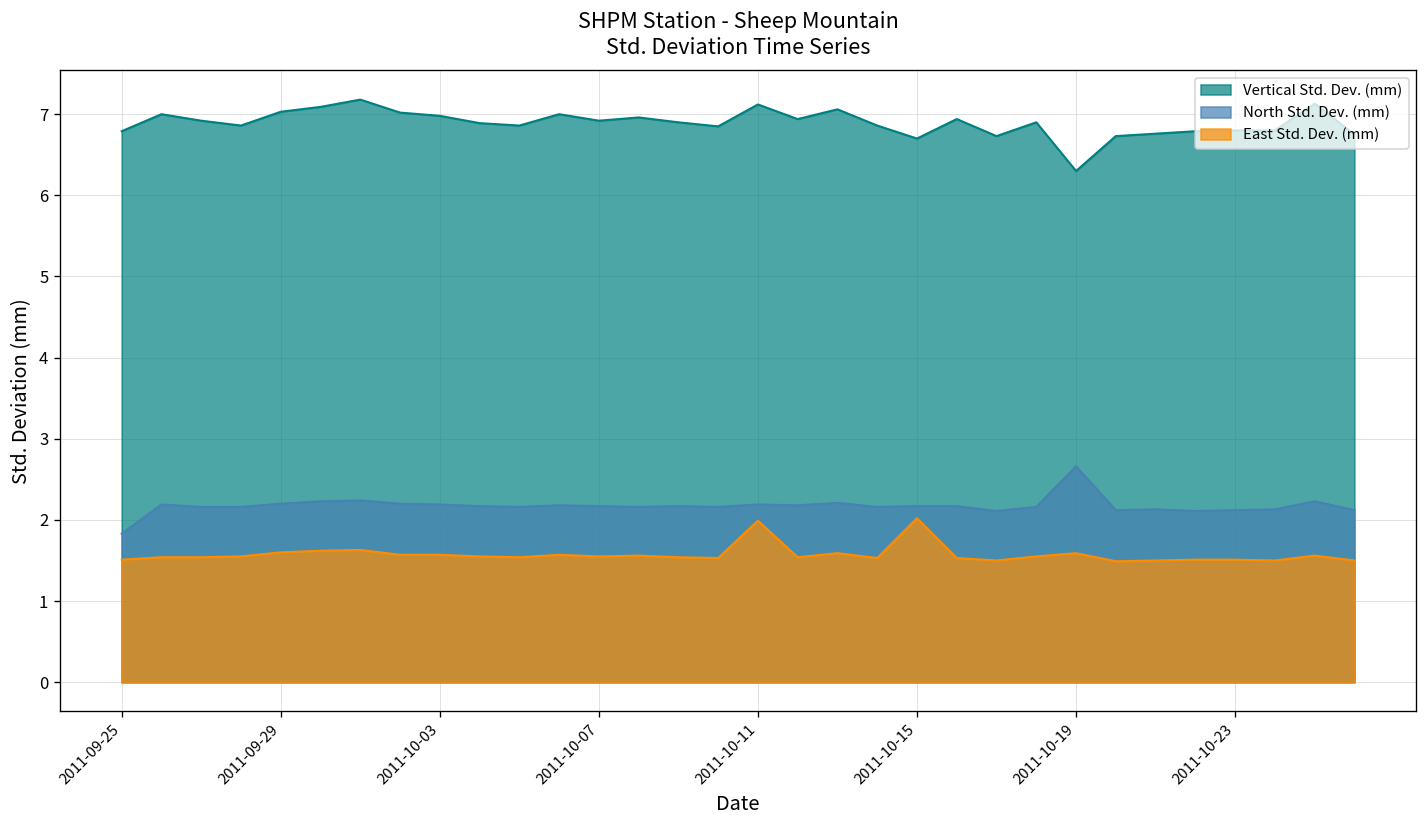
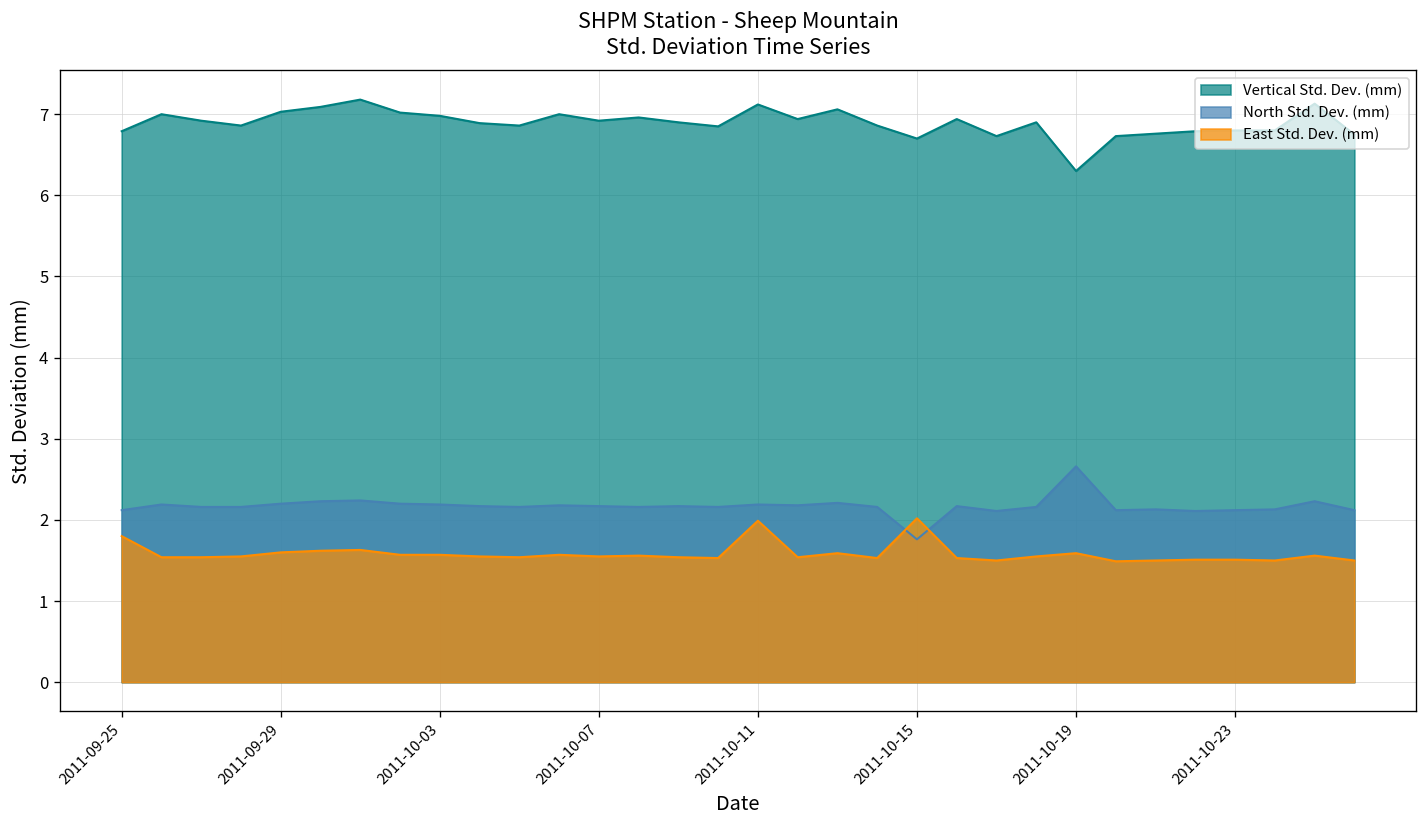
North Std. Dev. (mm), 2011-09-25: 1.8 -> 2.1
East Std. Dev. (mm), 2011-09-25: 1.5 -> 1.8
North Std. Dev. (mm), 2011-10-15: 2.2 -> 1.8
